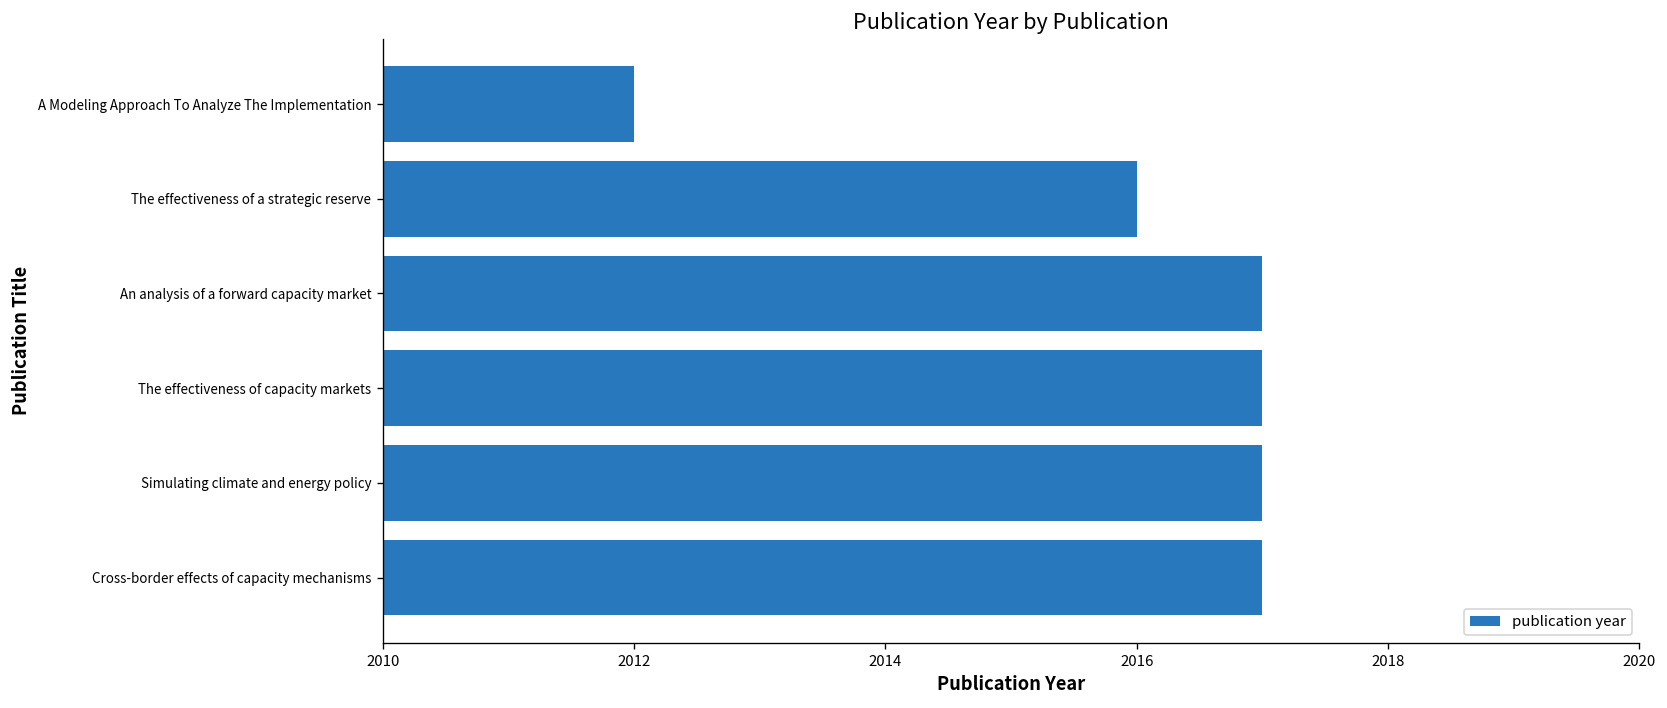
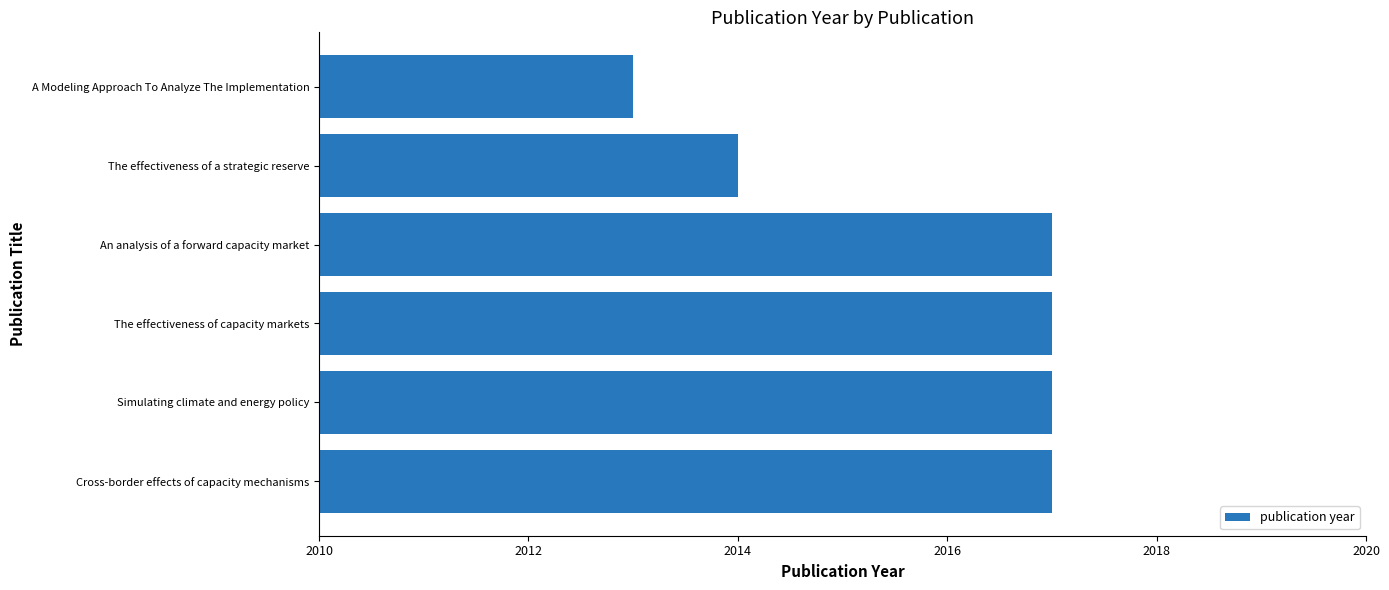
A Modeling Approach To Analyze The Implementation: 2012 -> 2013
The effectiveness of a strategic reserve: 2016 -> 2014
